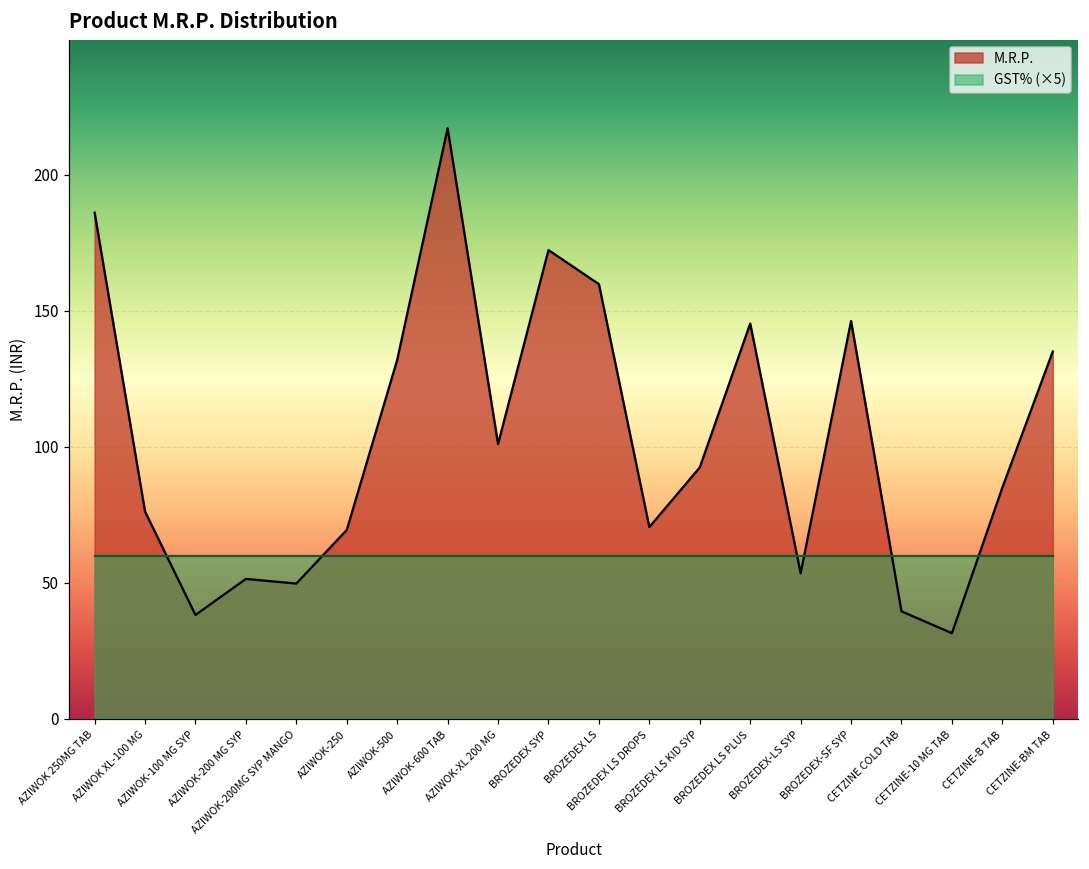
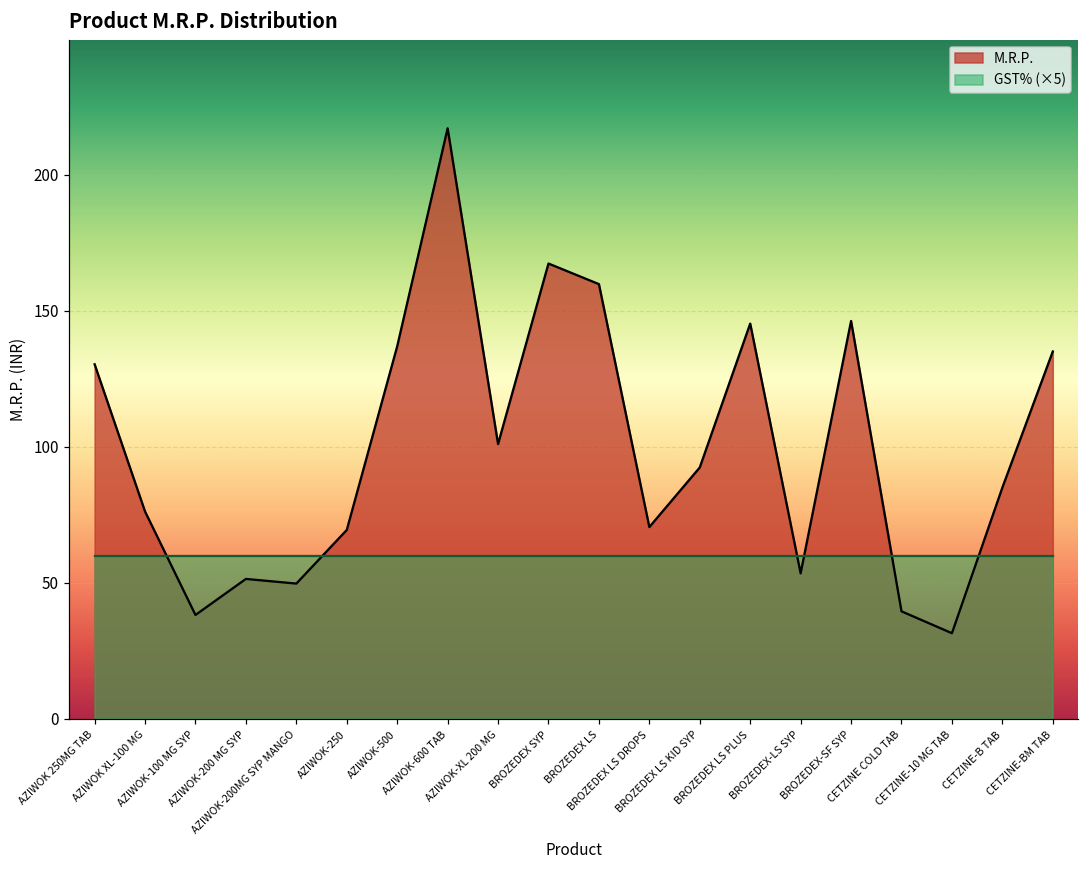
M.R.P., AZIWOK 250MG TAB: 186 -> 130
M.R.P., AZIWOK-500: 132 -> 137
M.R.P., BROZEDEX SYP: 172 -> 167
